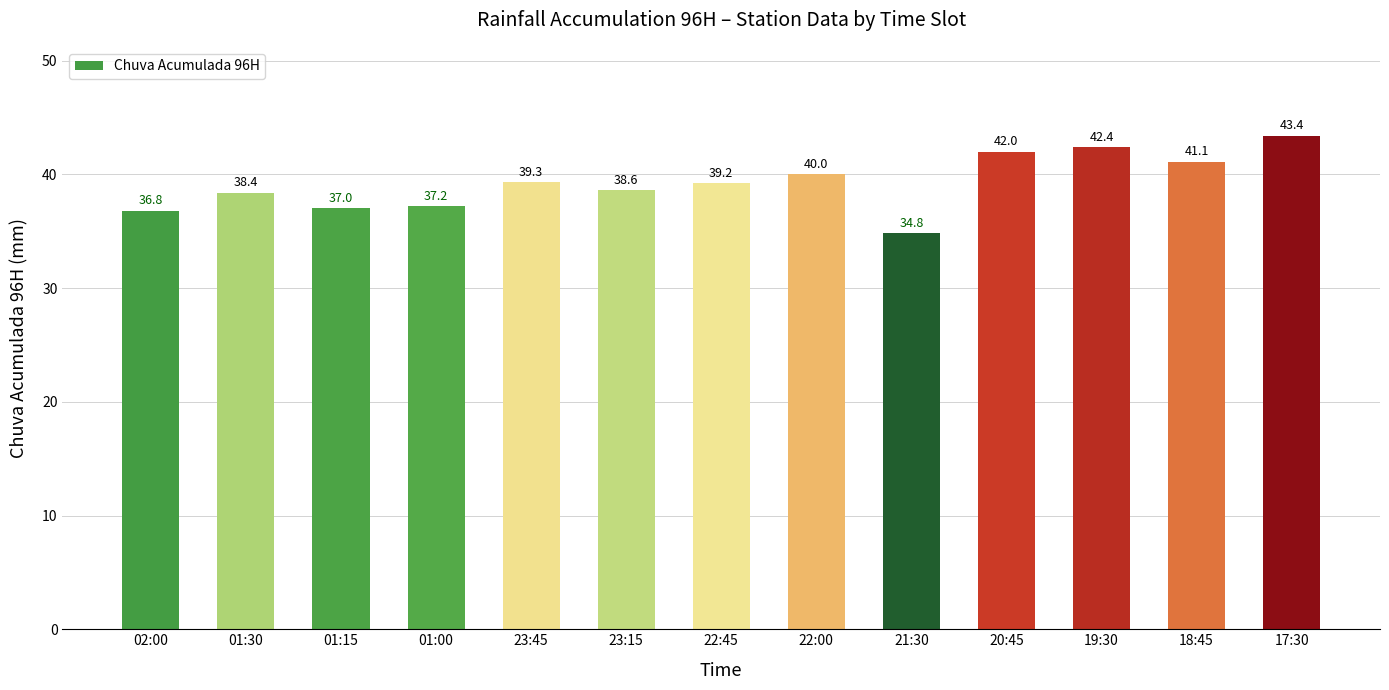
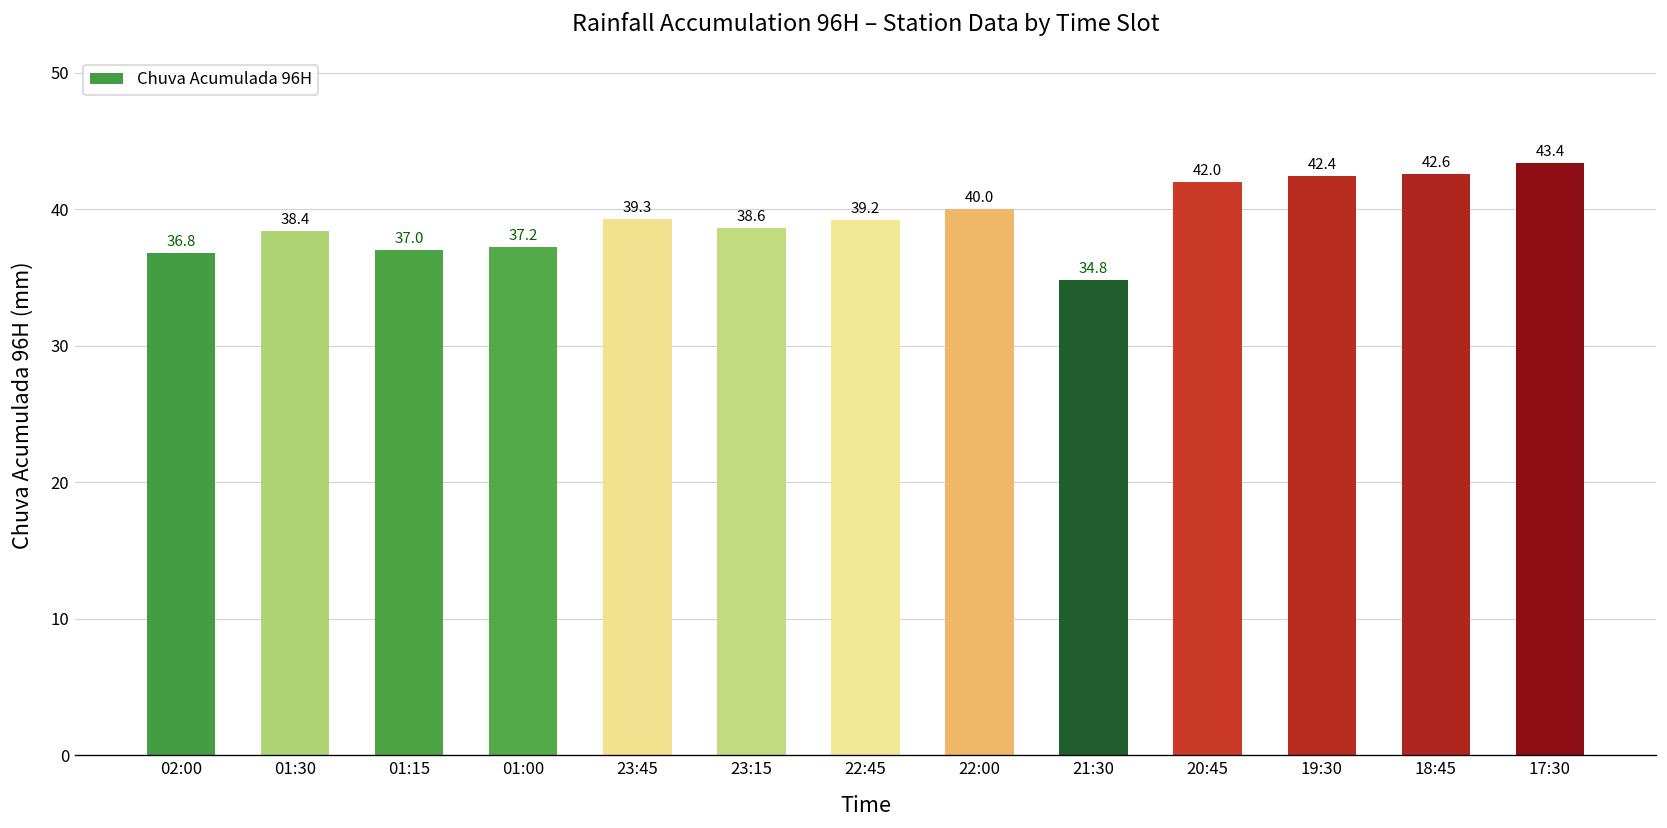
18:45: 41.1 -> 42.6
